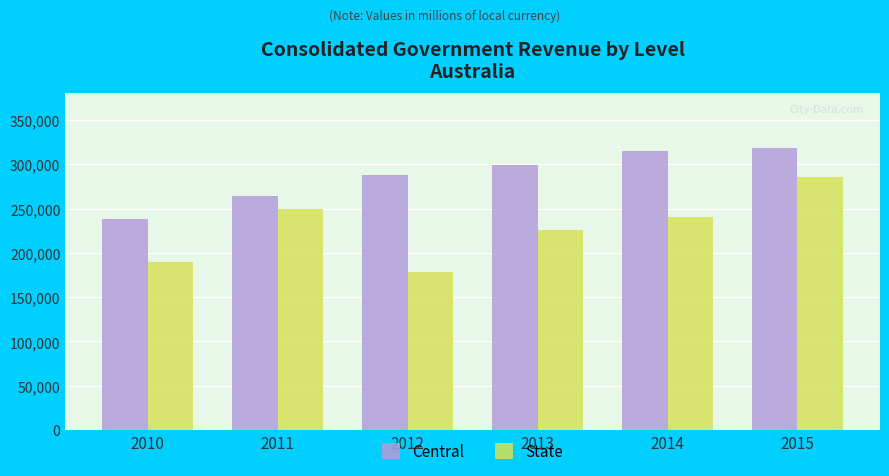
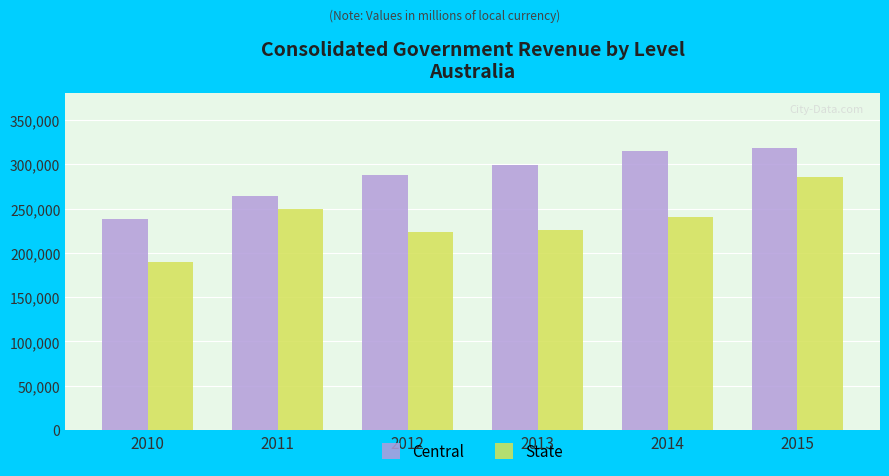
State, 2012: 180,000 -> 220,000
